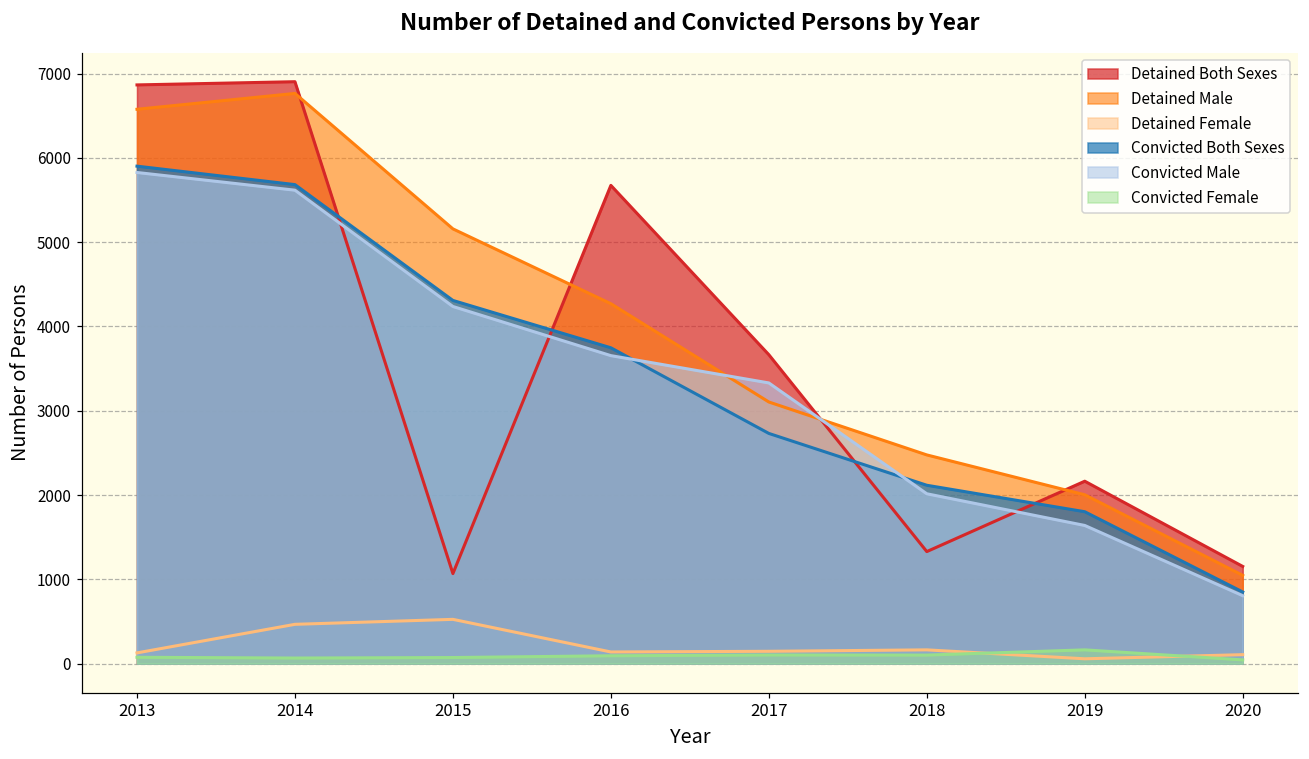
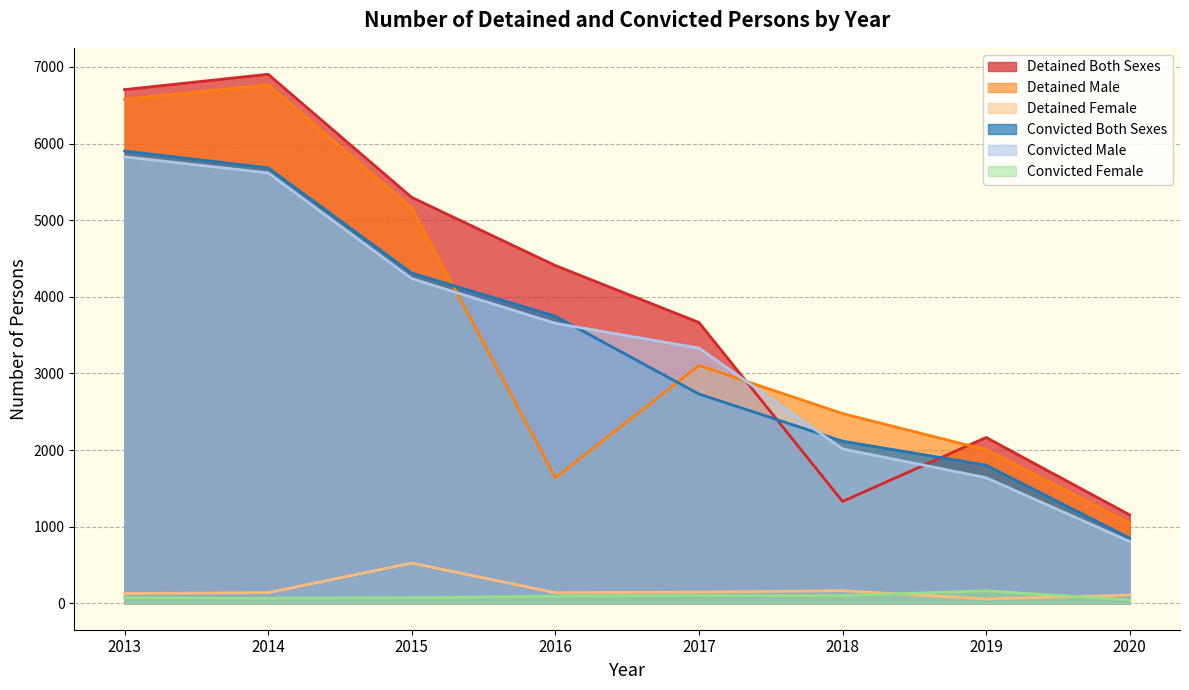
Detained Both Sexes, 2013: 6900 -> 6700
Detained Female, 2014: 500 -> 100
Detained Both Sexes, 2015: 1100 -> 5300
Detained Both Sexes, 2016: 5700 -> 4400
Detained Male, 2016: 4300 -> 1600
